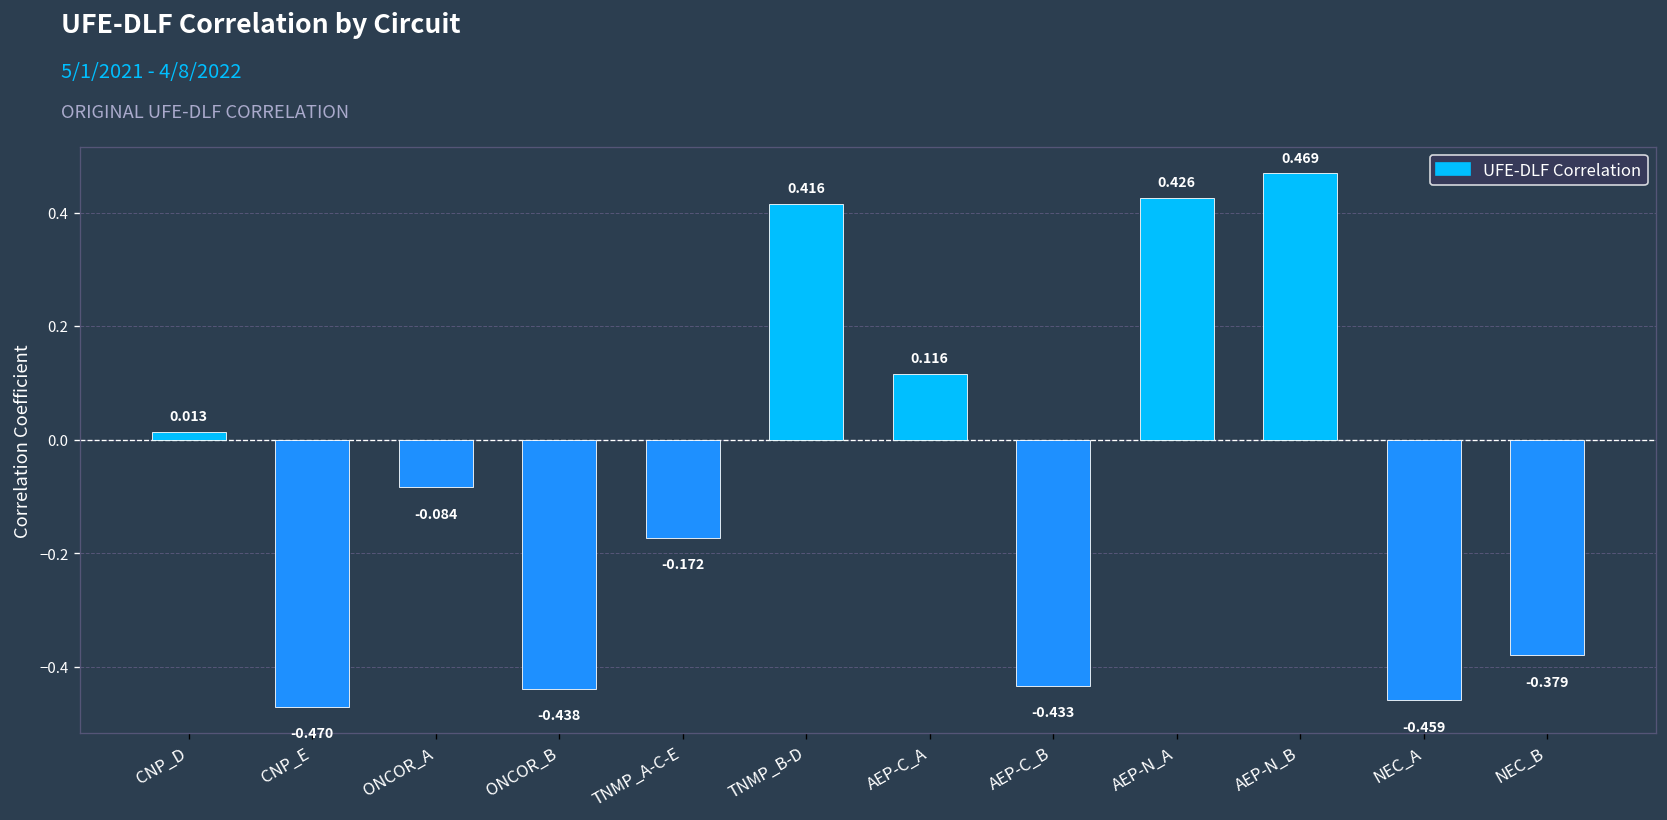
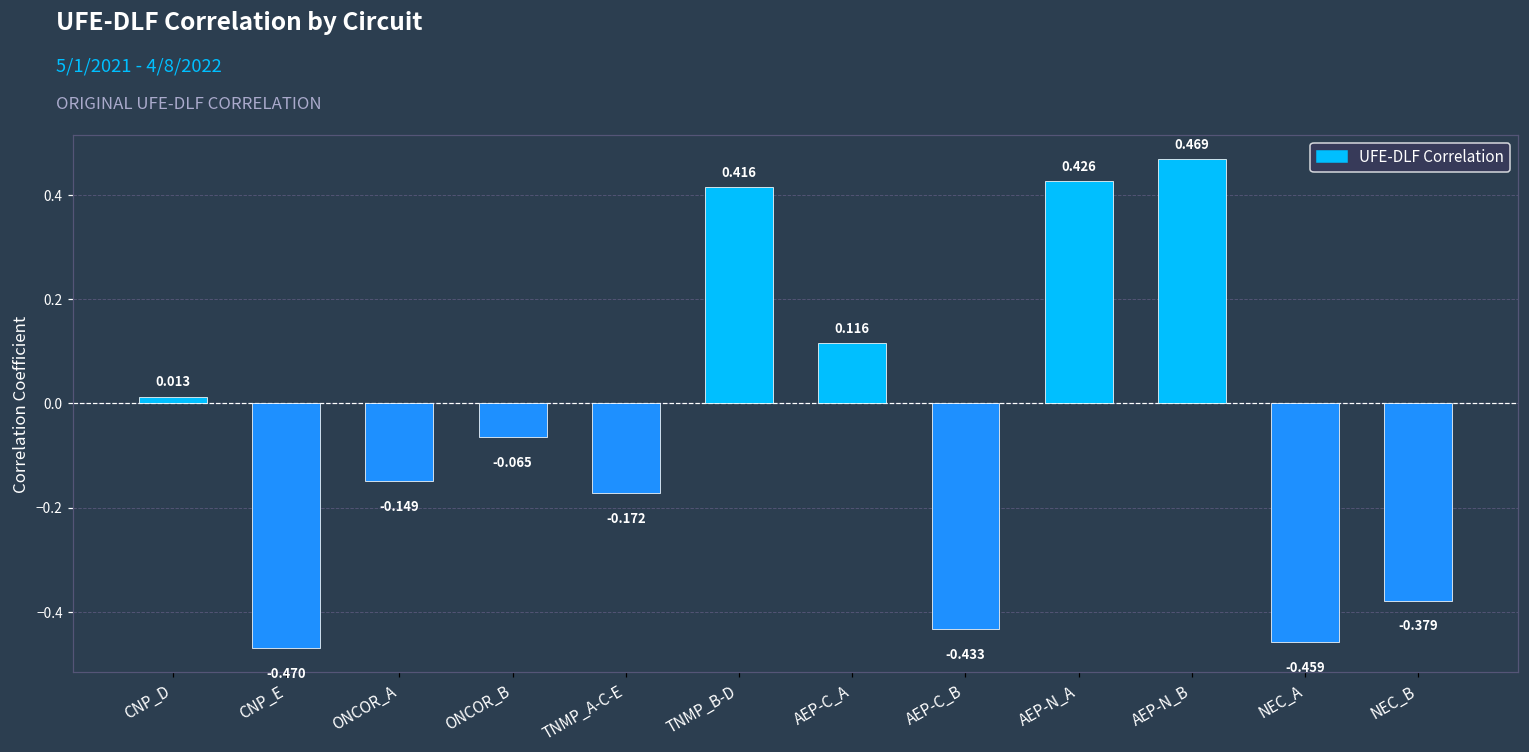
ONCOR_A: -0.084 -> -0.149
ONCOR_B: -0.438 -> -0.065
